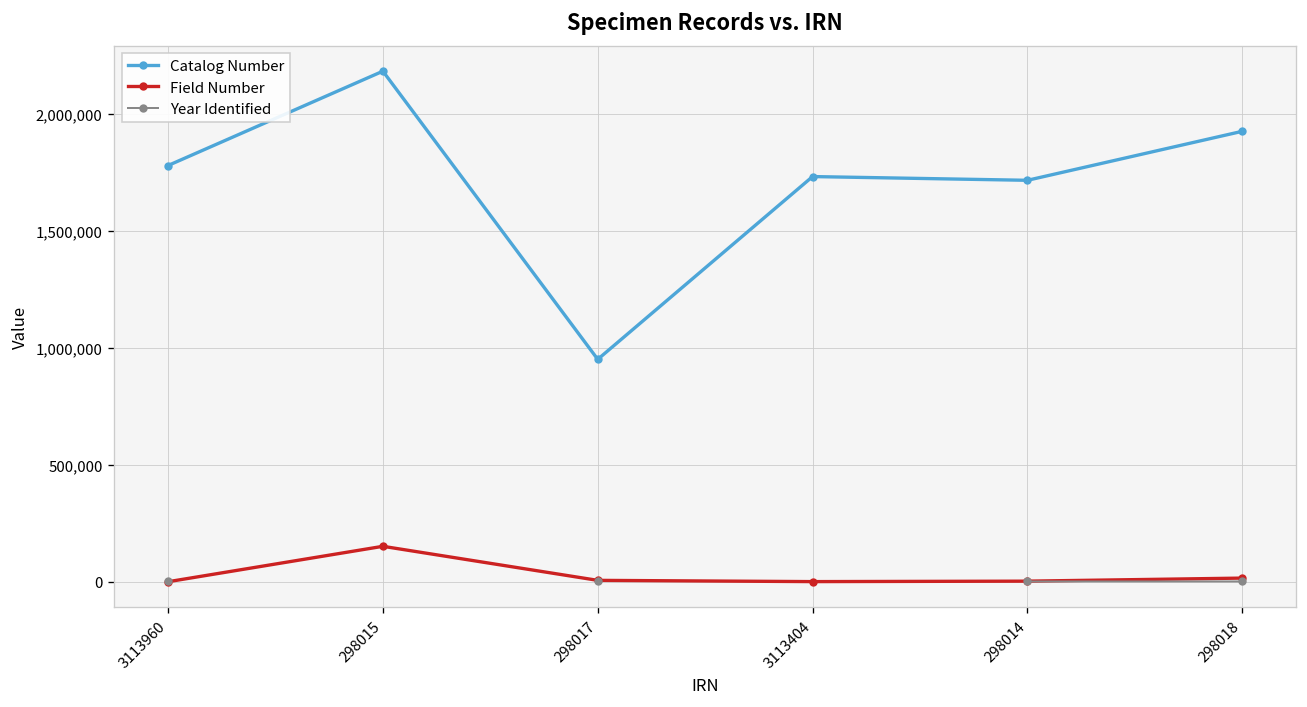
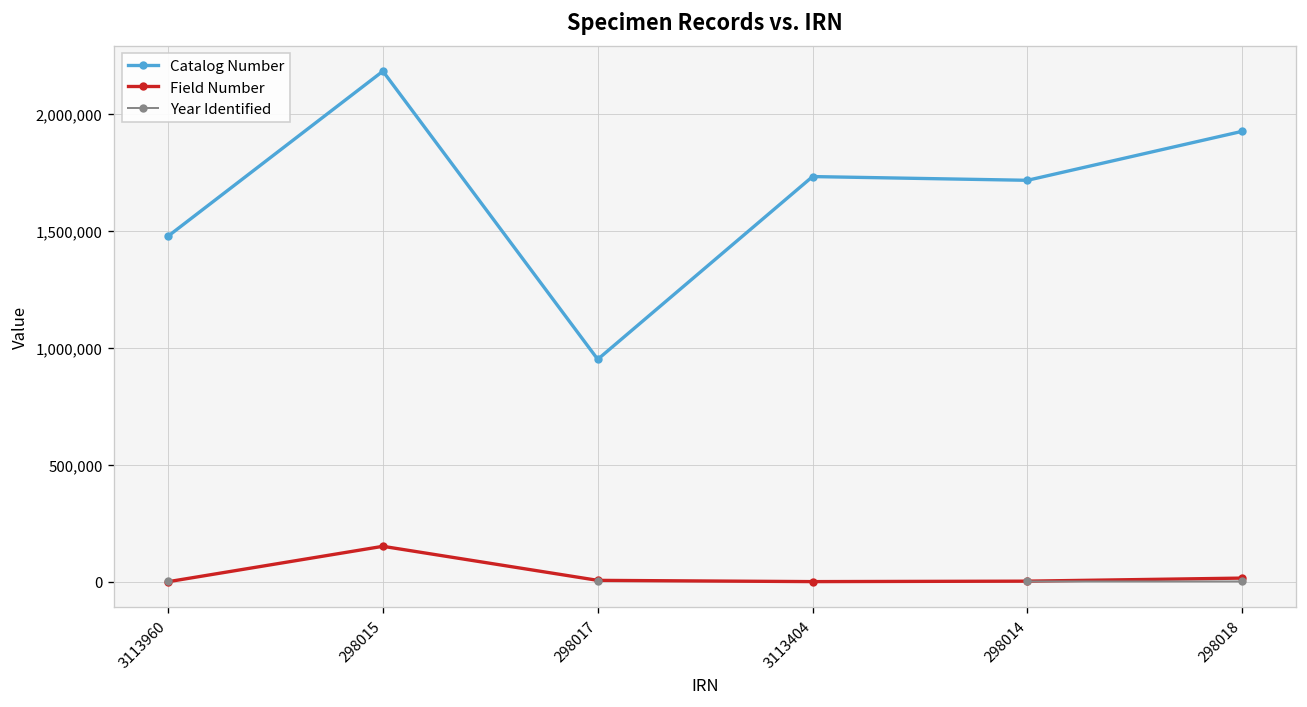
Catalog Number, 3113960: 1,780,000 -> 1,480,000
